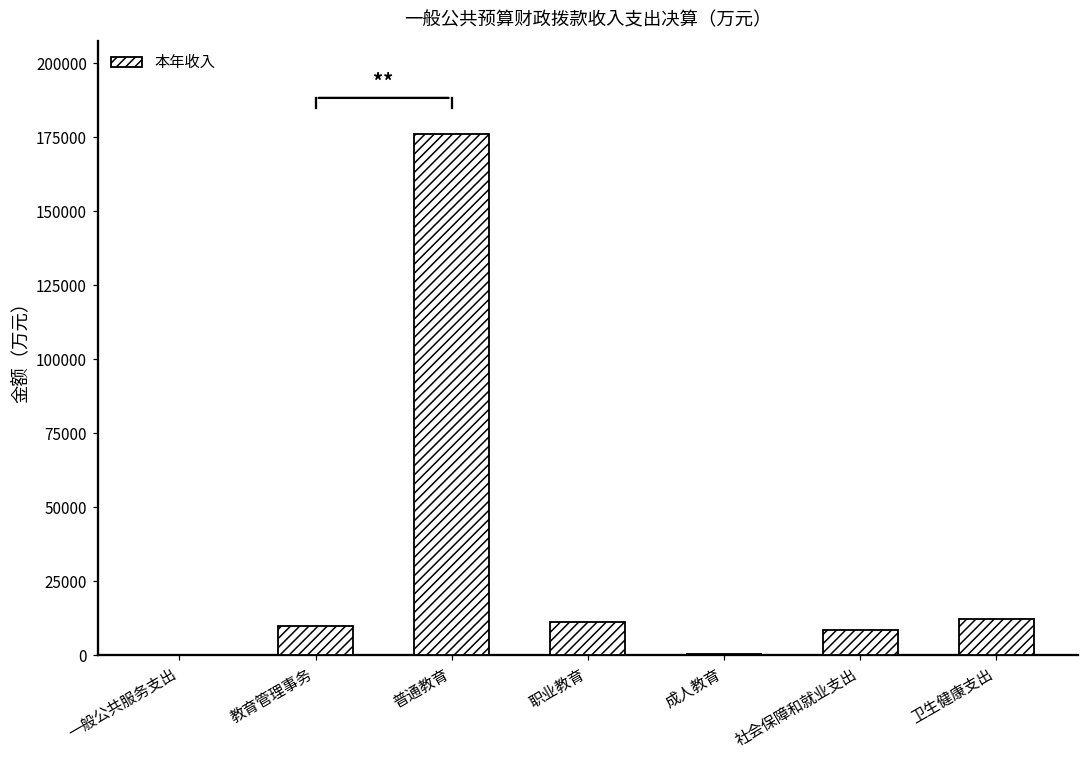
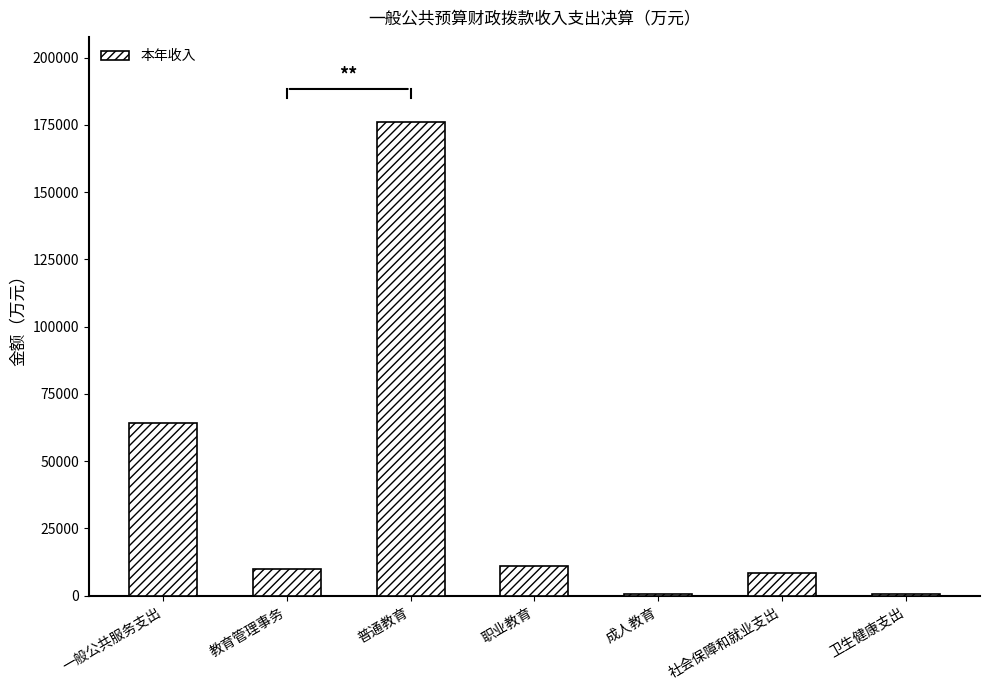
本年收入, 一般公共服务支出: 0 -> 64000
本年收入, 卫生健康支出: 12000 -> 1000
